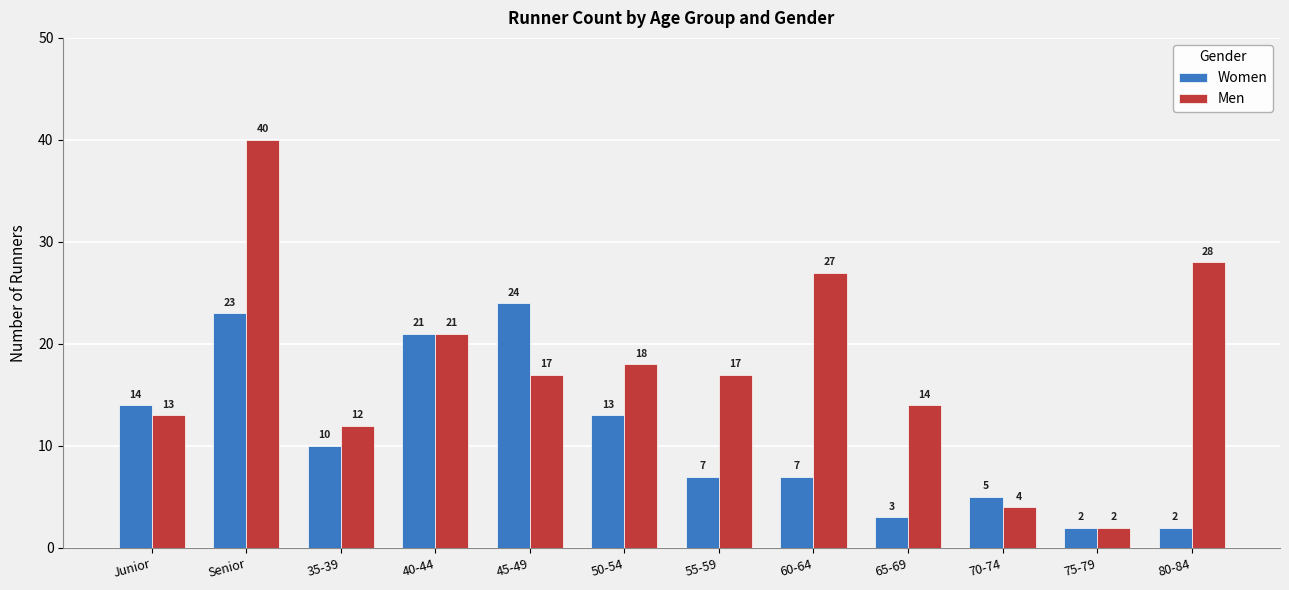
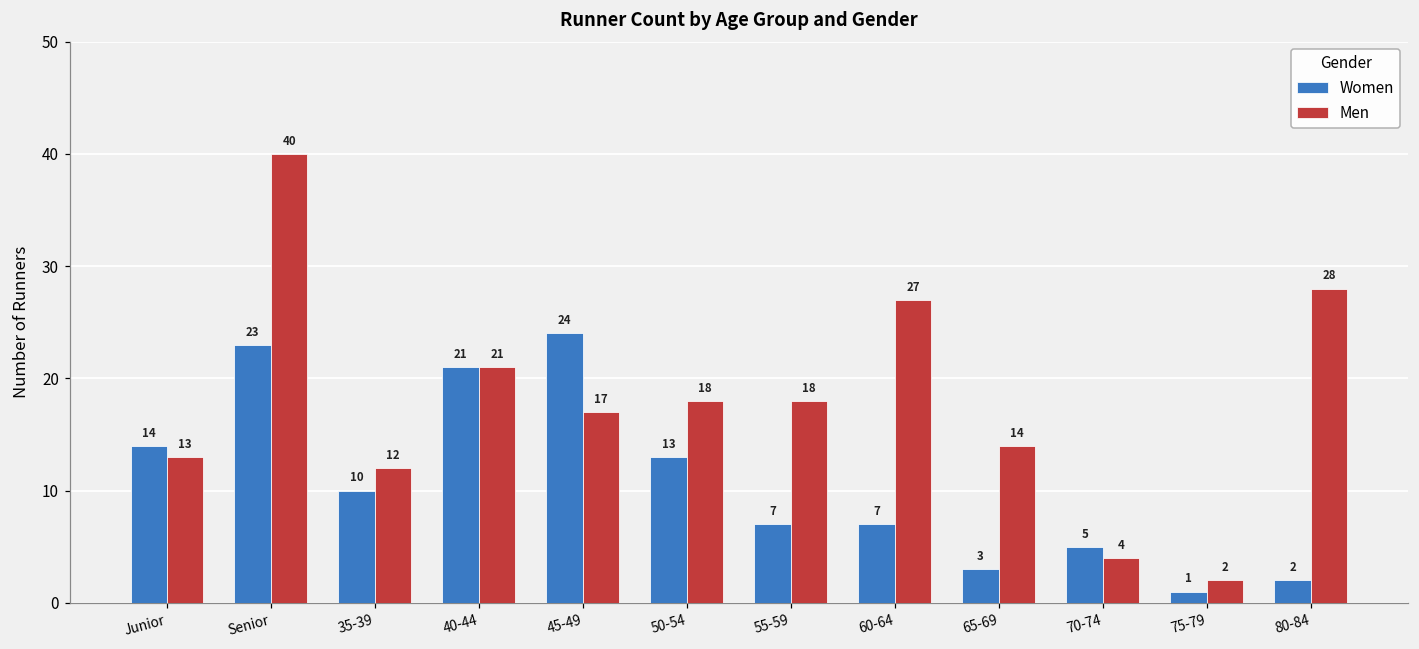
Men, 55-59: 17 -> 18
Women, 75-79: 2 -> 1
